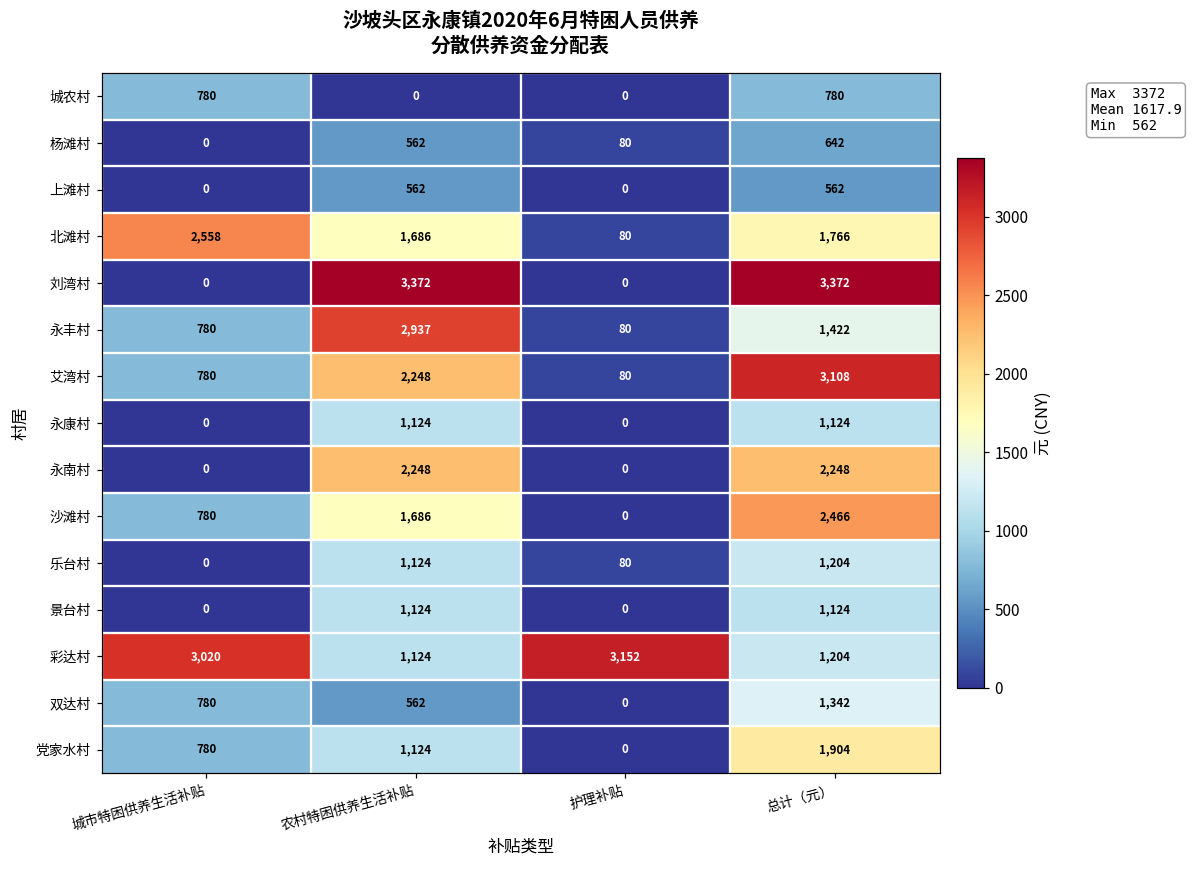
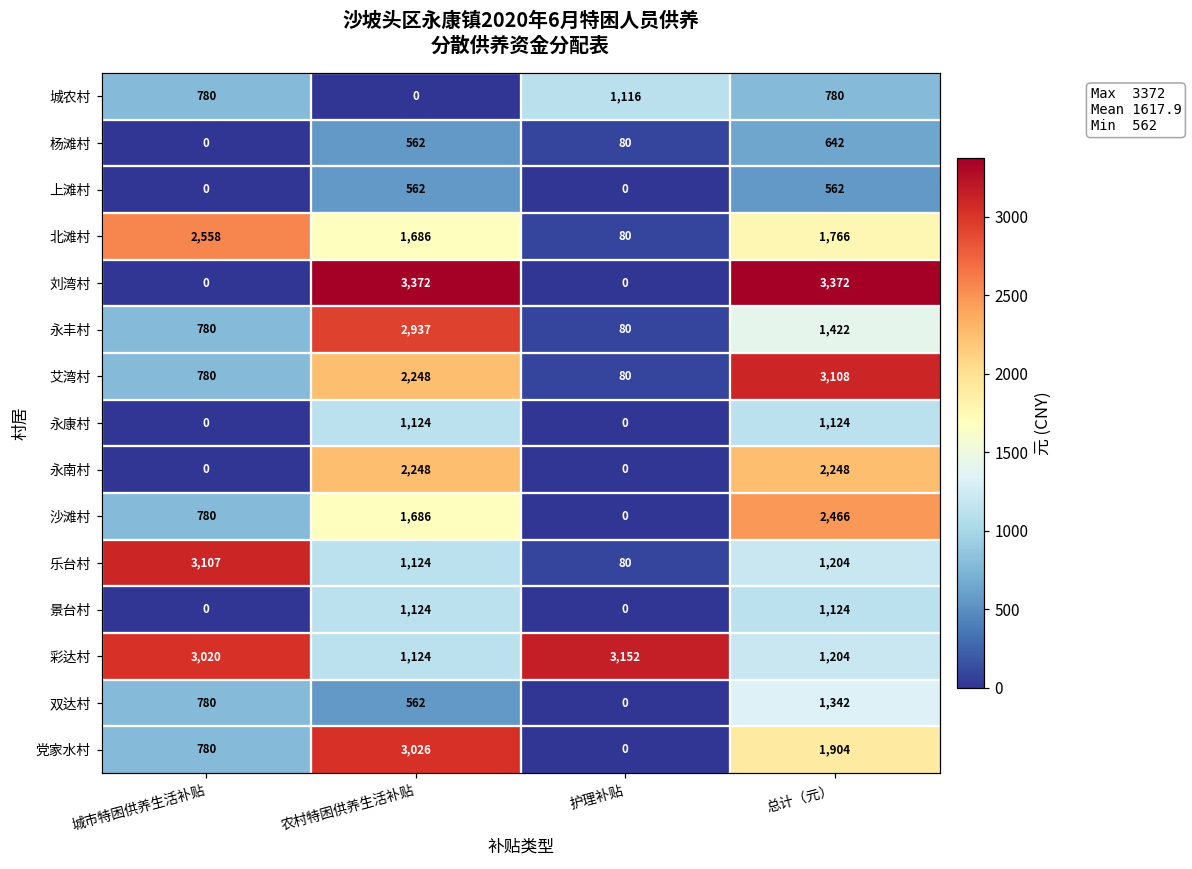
城农村, 护理补贴: 0 -> 1,116
乐台村, 城市特困供养生活补贴: 0 -> 3,107
党家水村, 农村特困供养生活补贴: 1,124 -> 3,026
